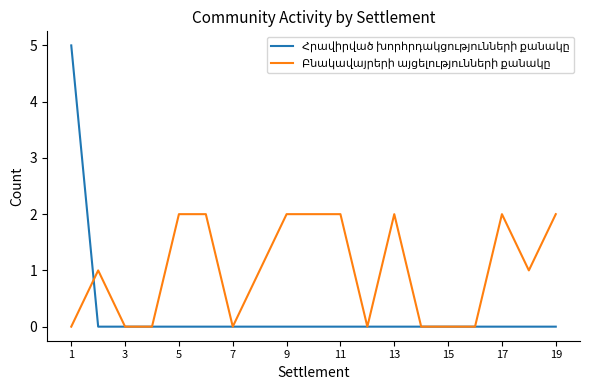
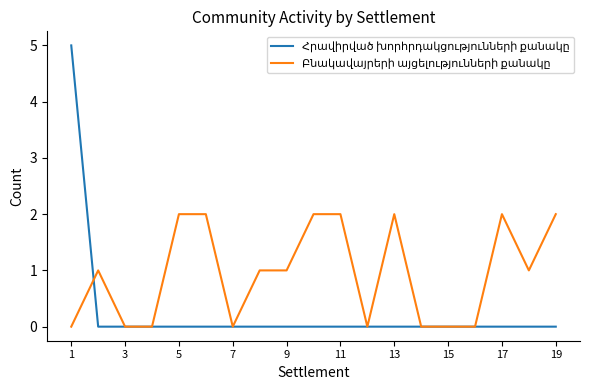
Բնակավայրերի այցելությունների քանակը, 9: 2 -> 1
